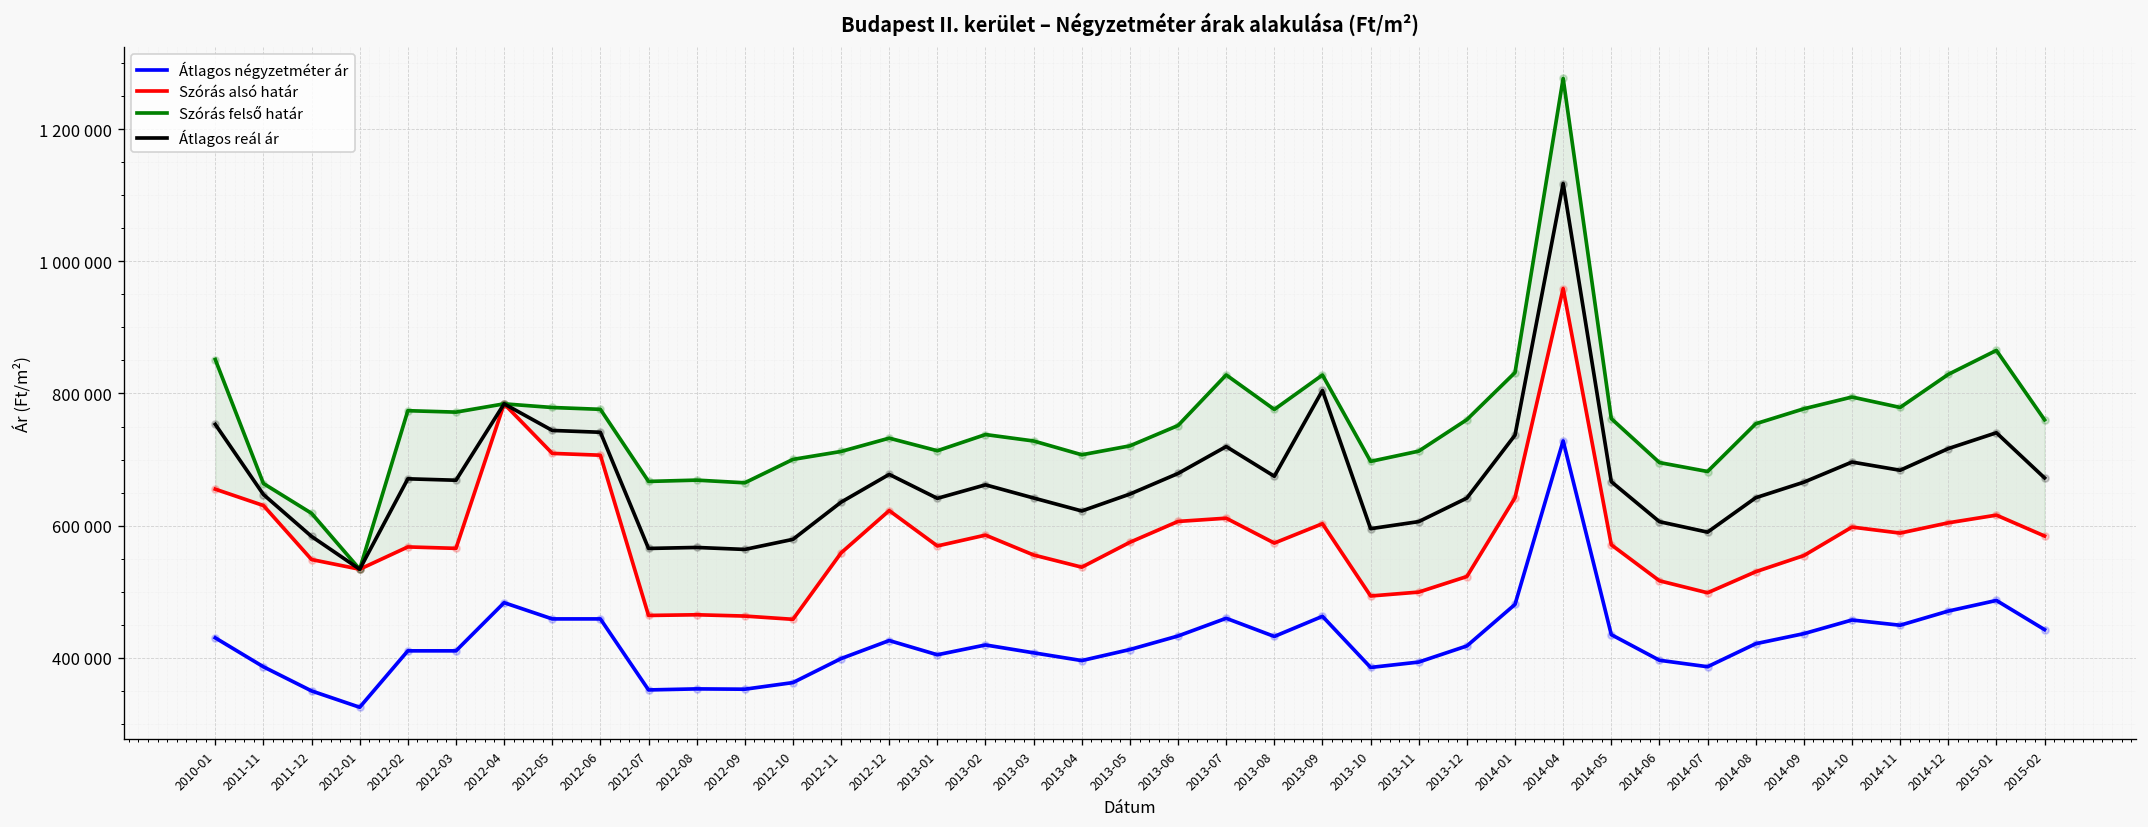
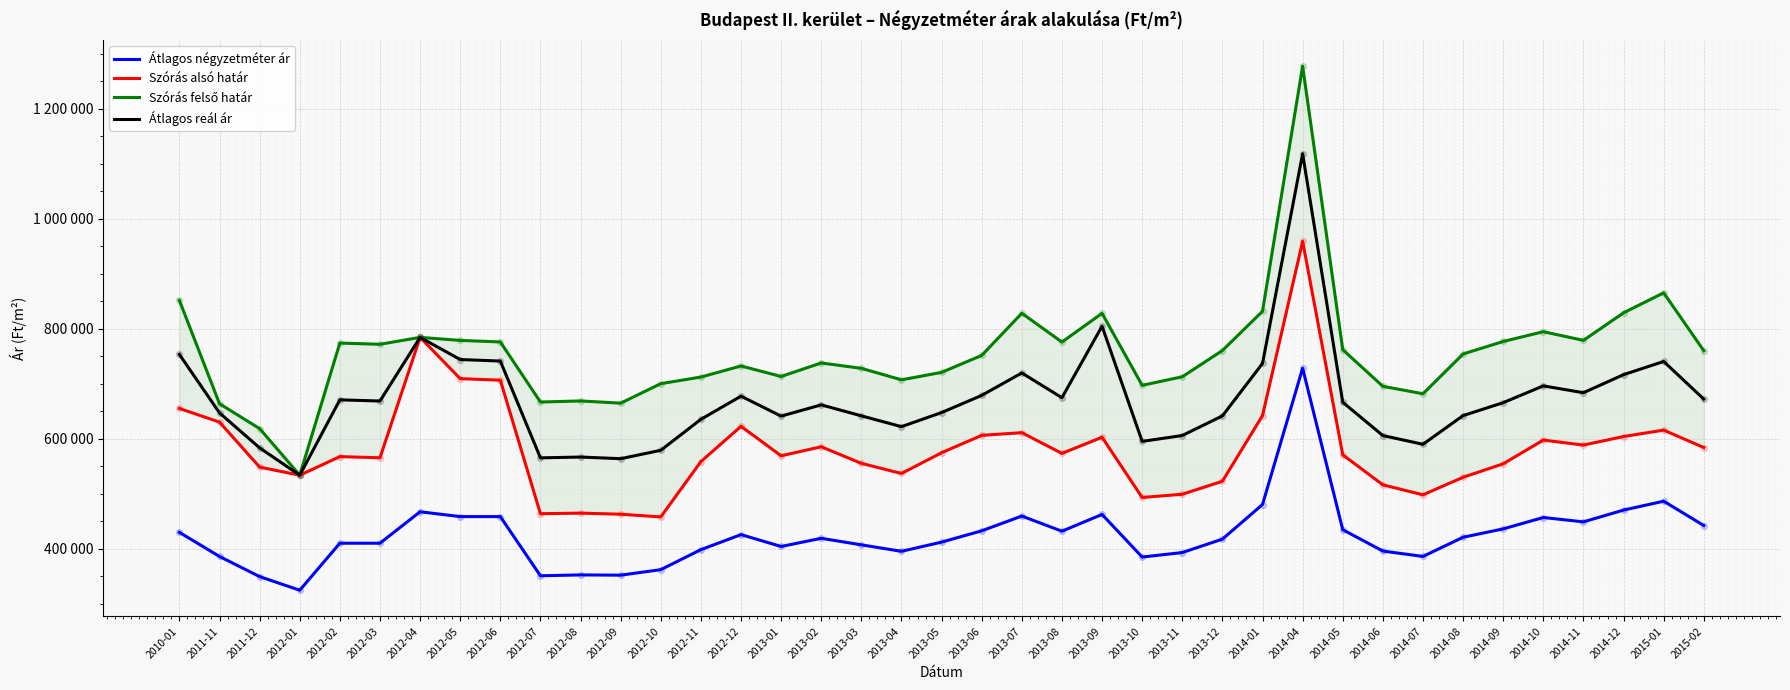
Átlagos négyzetméter ár, 2012-04: 480000 -> 470000
